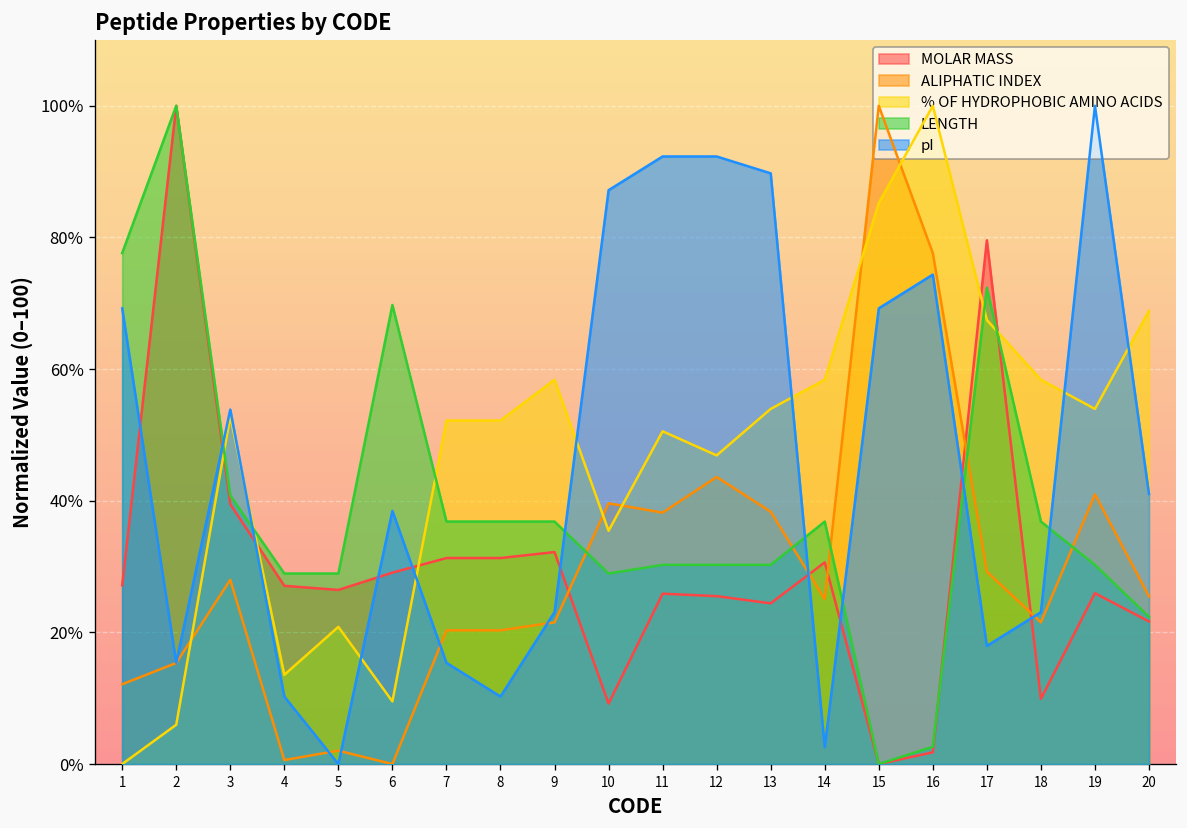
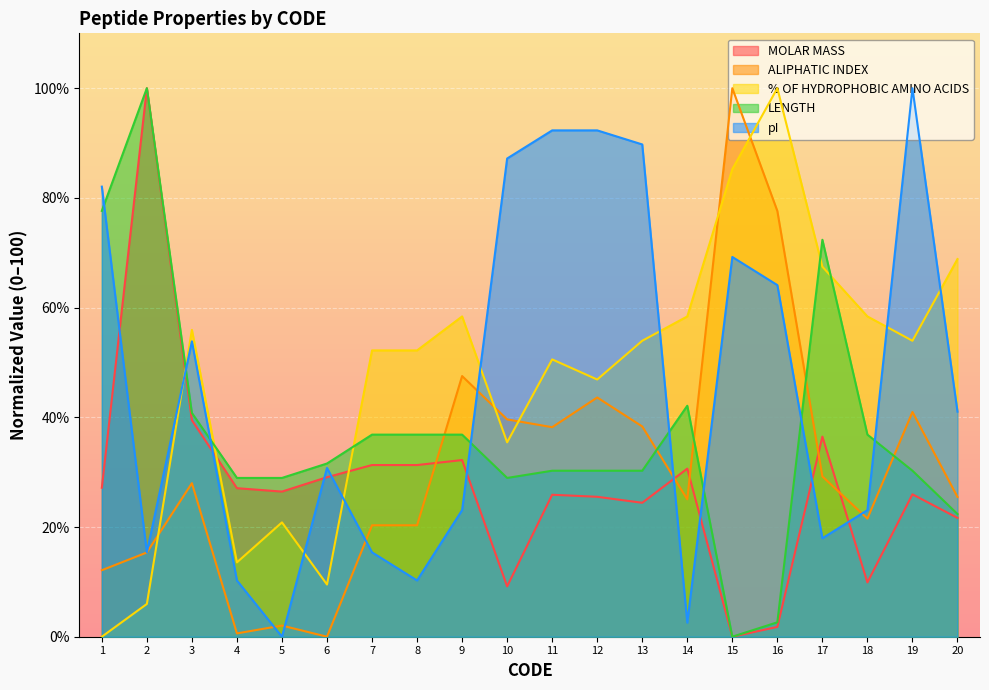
pI, 1: 69% -> 82%
% OF HYDROPHOBIC AMINO ACIDS, 3: 53% -> 56%
LENGTH, 6: 70% -> 32%
pI, 6: 38% -> 31%
ALIPHATIC INDEX, 9: 22% -> 48%
LENGTH, 14: 37% -> 42%
pI, 16: 74% -> 64%
MOLAR MASS, 17: 80% -> 36%
